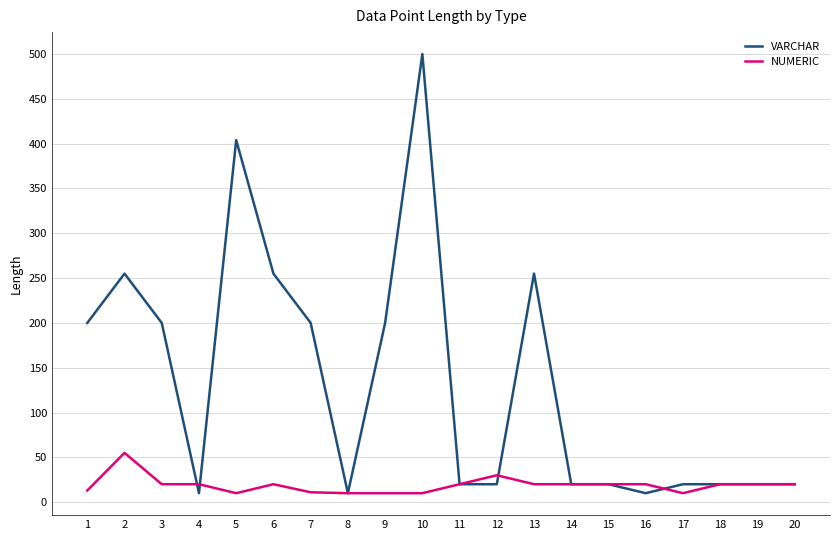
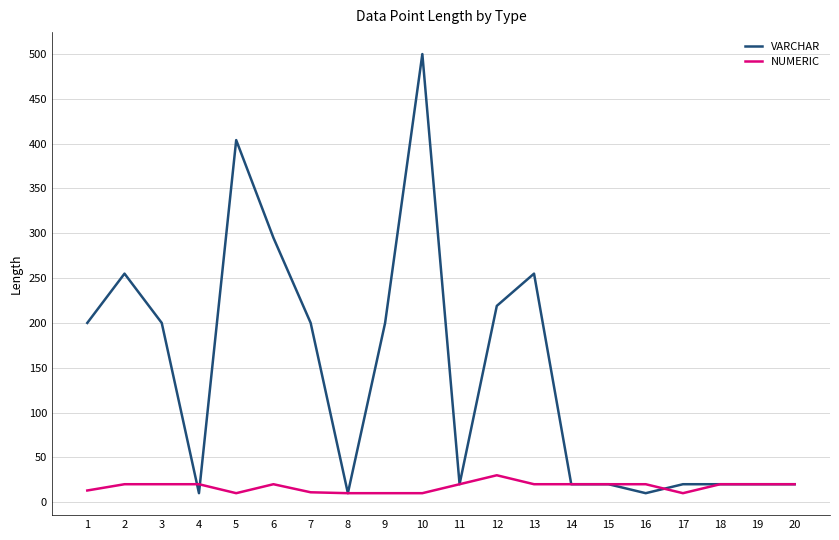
NUMERIC, 2: 60 -> 20
VARCHAR, 6: 260 -> 300
VARCHAR, 12: 20 -> 220
